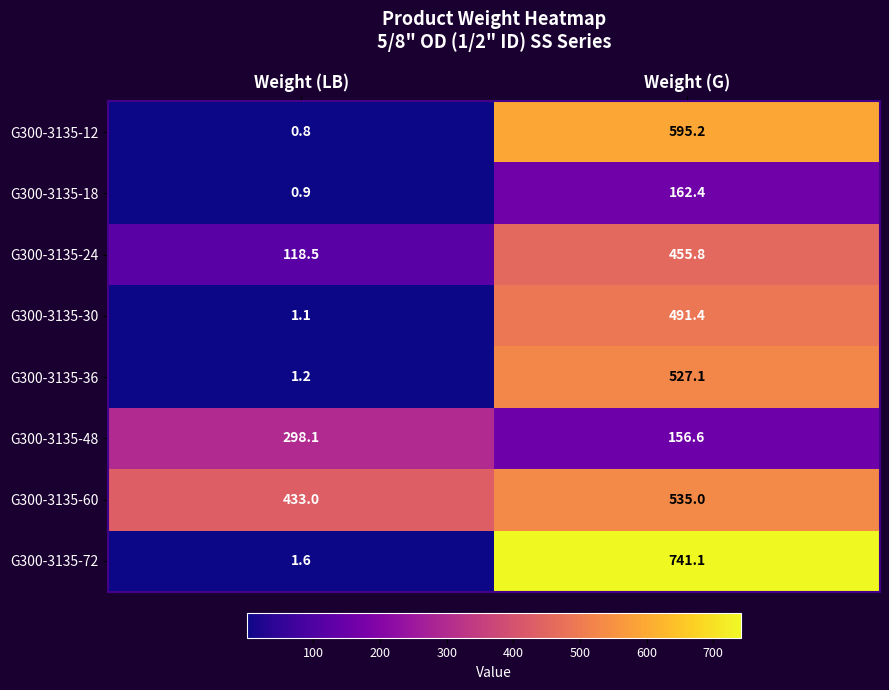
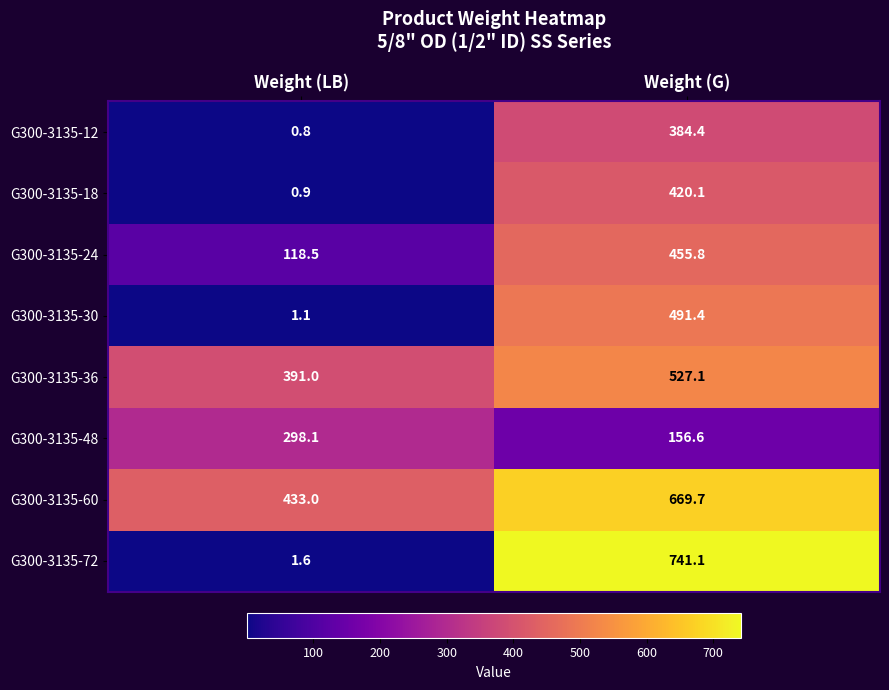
G300-3135-12, Weight (G): 595.2 -> 384.4
G300-3135-18, Weight (G): 162.4 -> 420.1
G300-3135-36, Weight (LB): 1.2 -> 391.0
G300-3135-60, Weight (G): 535.0 -> 669.7
